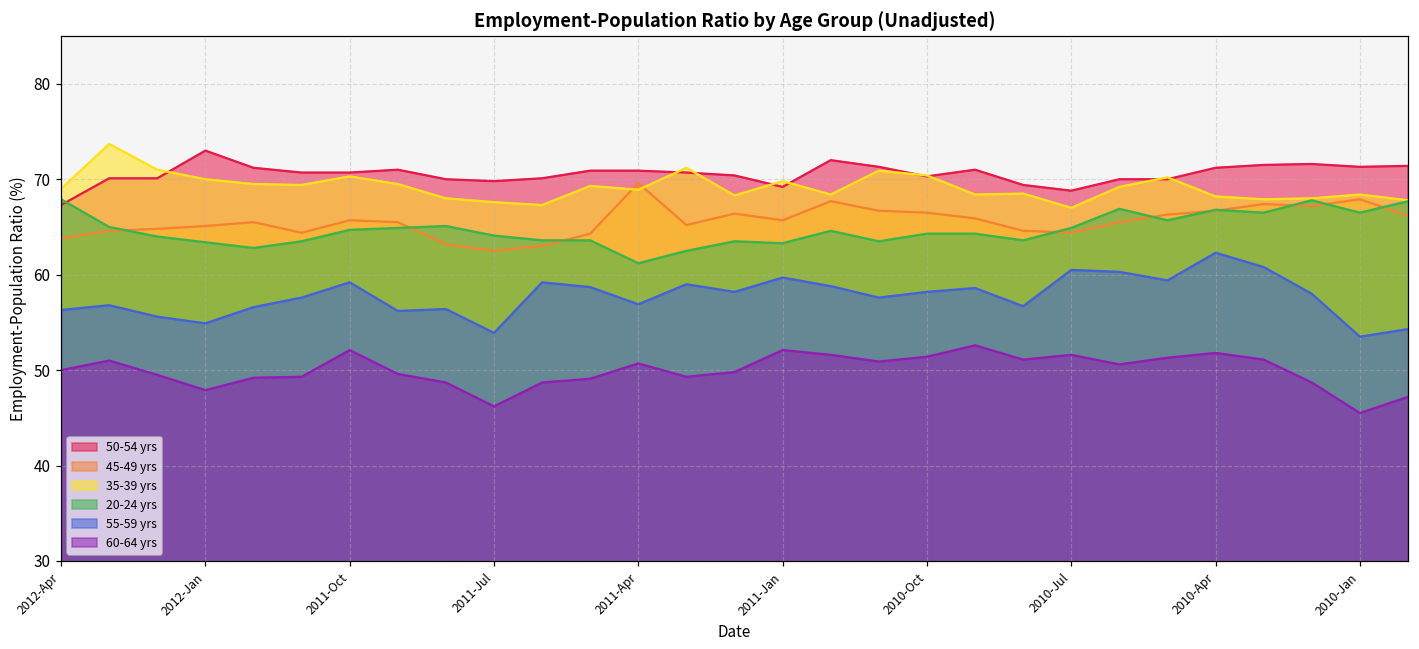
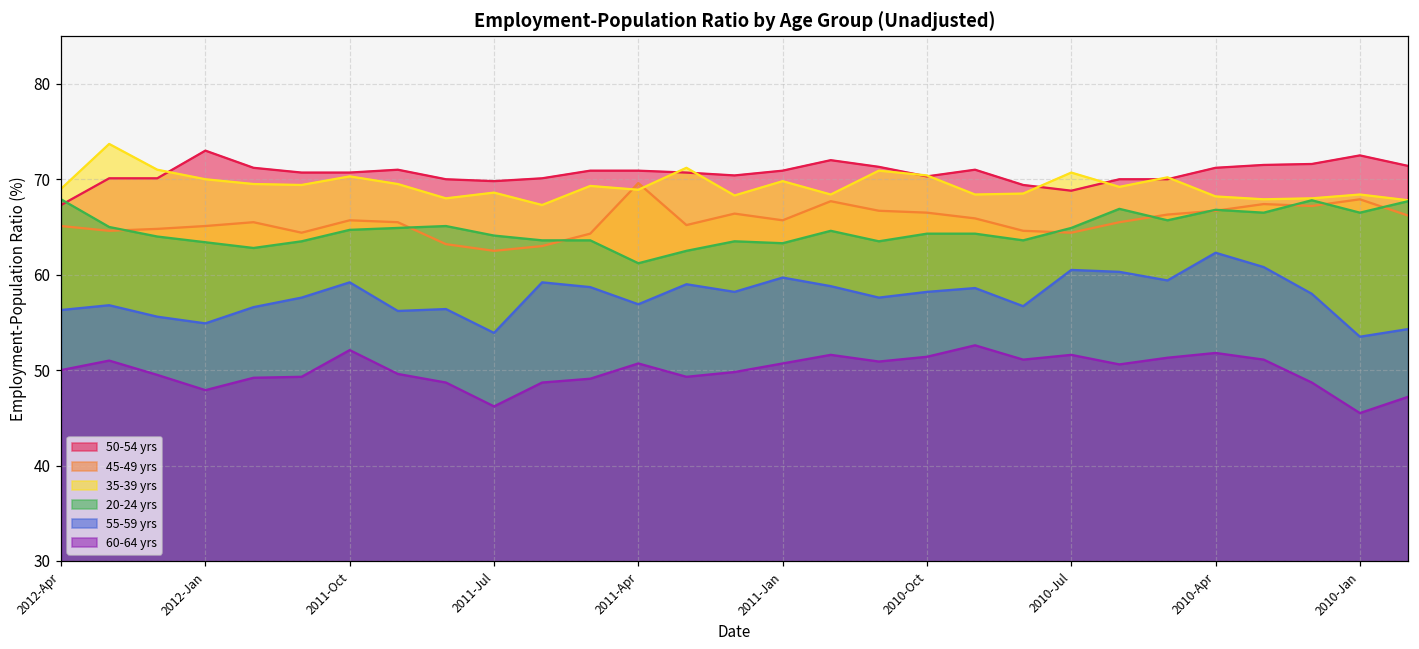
45-49 yrs, 2012-Apr: 64 -> 65
35-39 yrs, 2011-Jul: 68 -> 69
50-54 yrs, 2011-Jan: 69 -> 71
60-64 yrs, 2011-Jan: 52 -> 51
35-39 yrs, 2010-Jul: 67 -> 71
50-54 yrs, 2010-Jan: 71 -> 73
